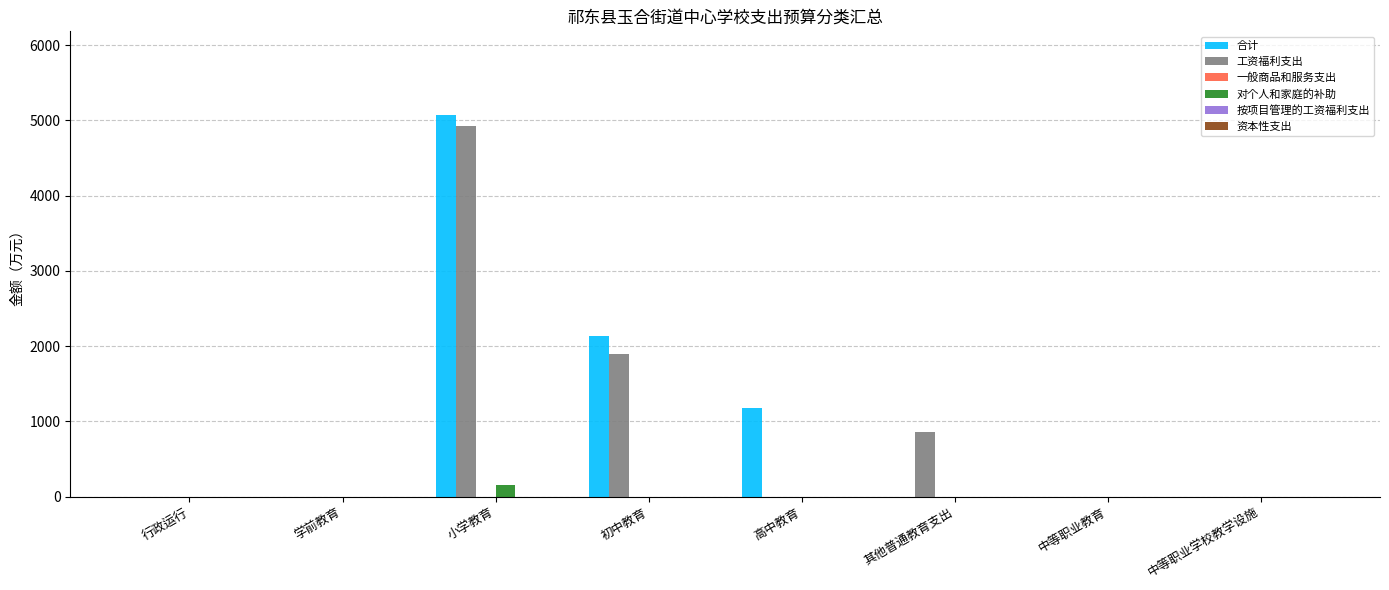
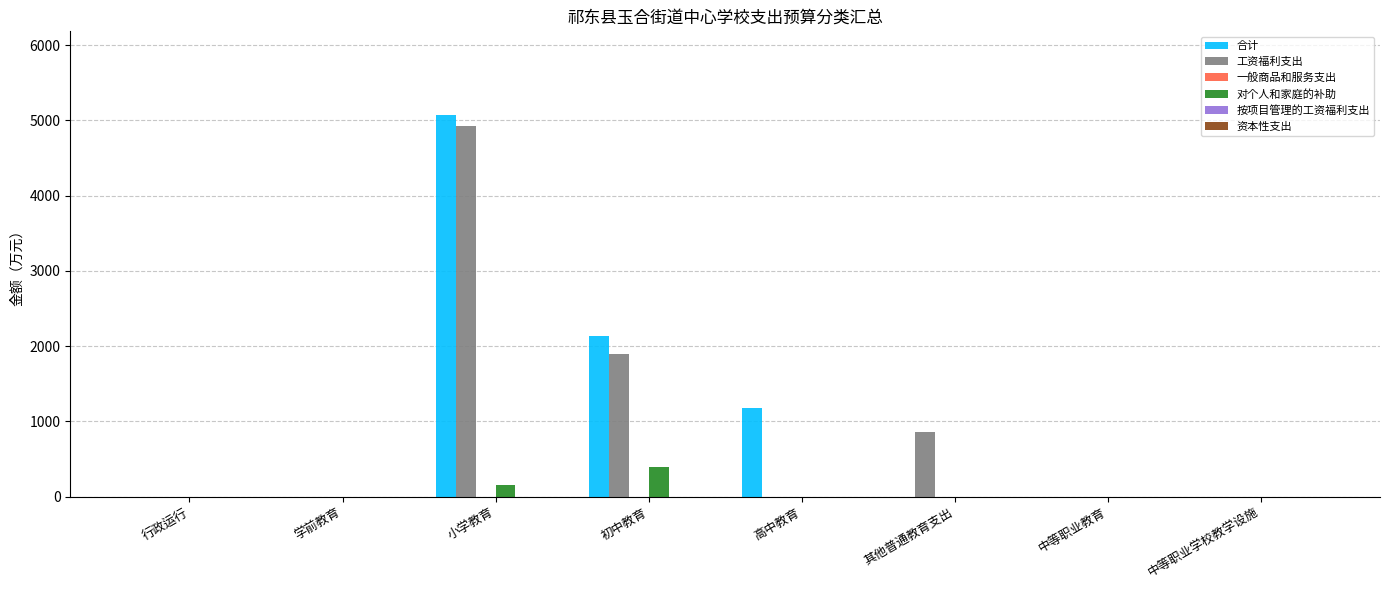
对个人和家庭的补助, 初中教育: 0 -> 400
